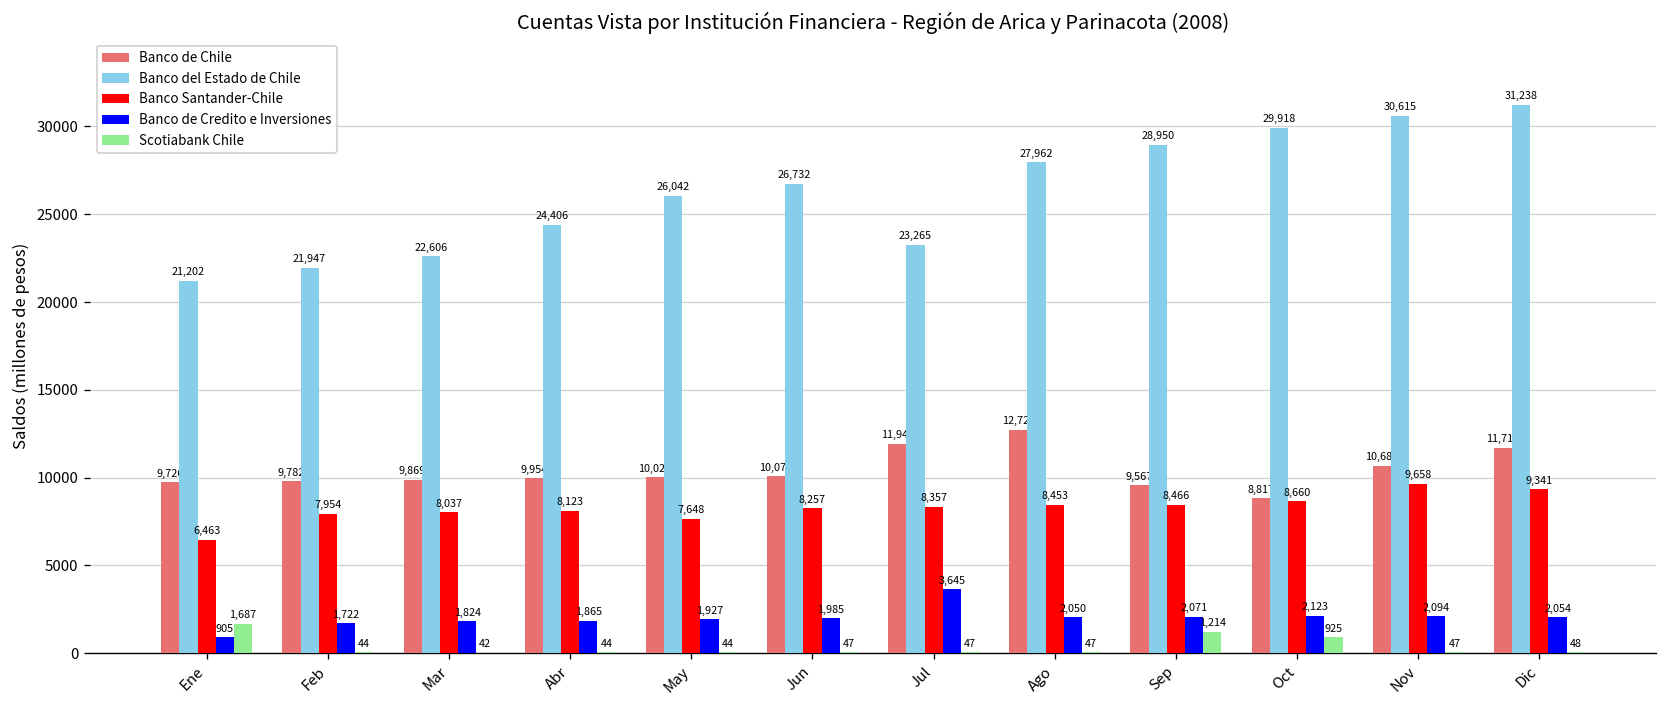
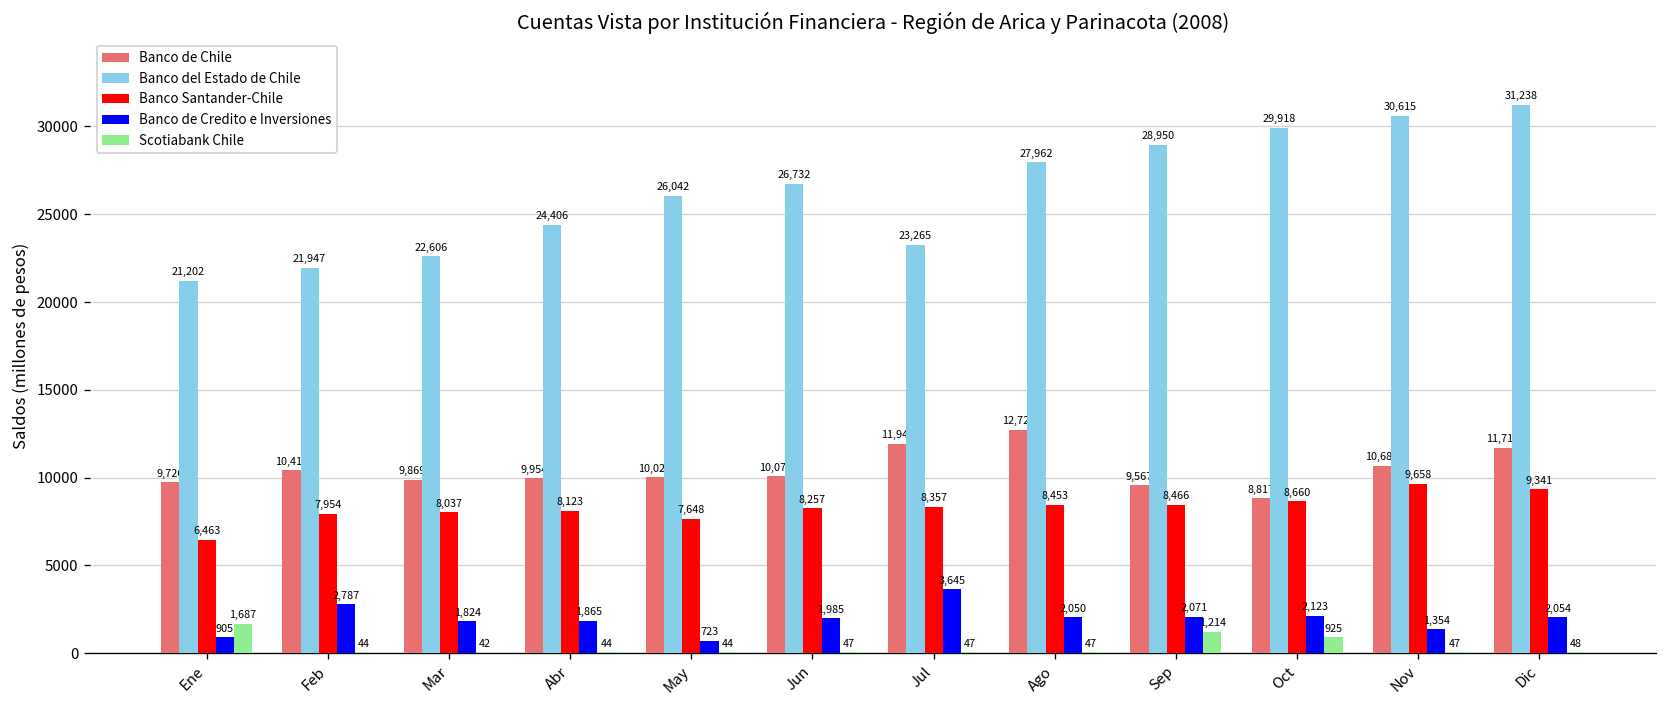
Banco de Chile, Feb: 9,782 -> 10,417
Banco de Credito e Inversiones, Feb: 1,722 -> 2,787
Banco de Credito e Inversiones, May: 1,927 -> 723
Banco de Credito e Inversiones, Nov: 2,094 -> 1,354
